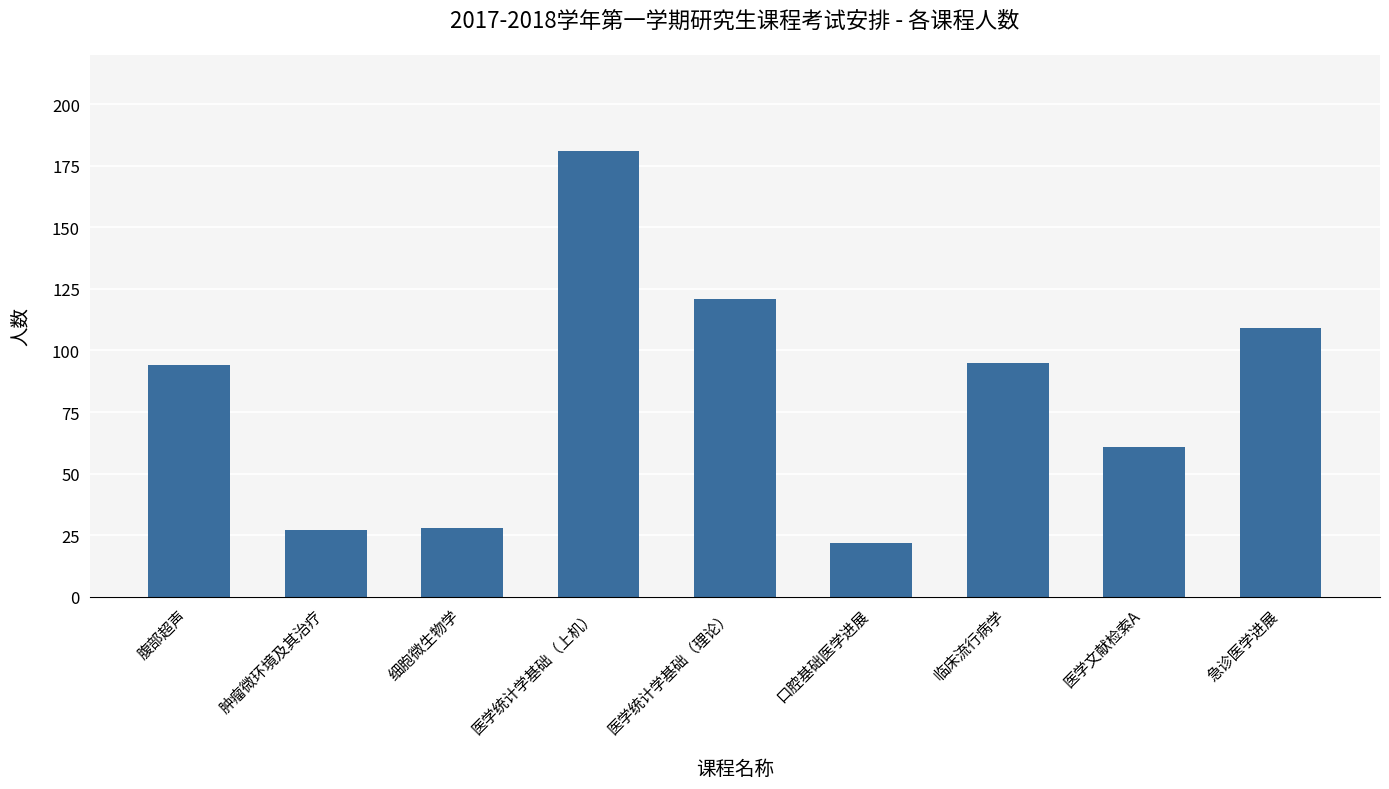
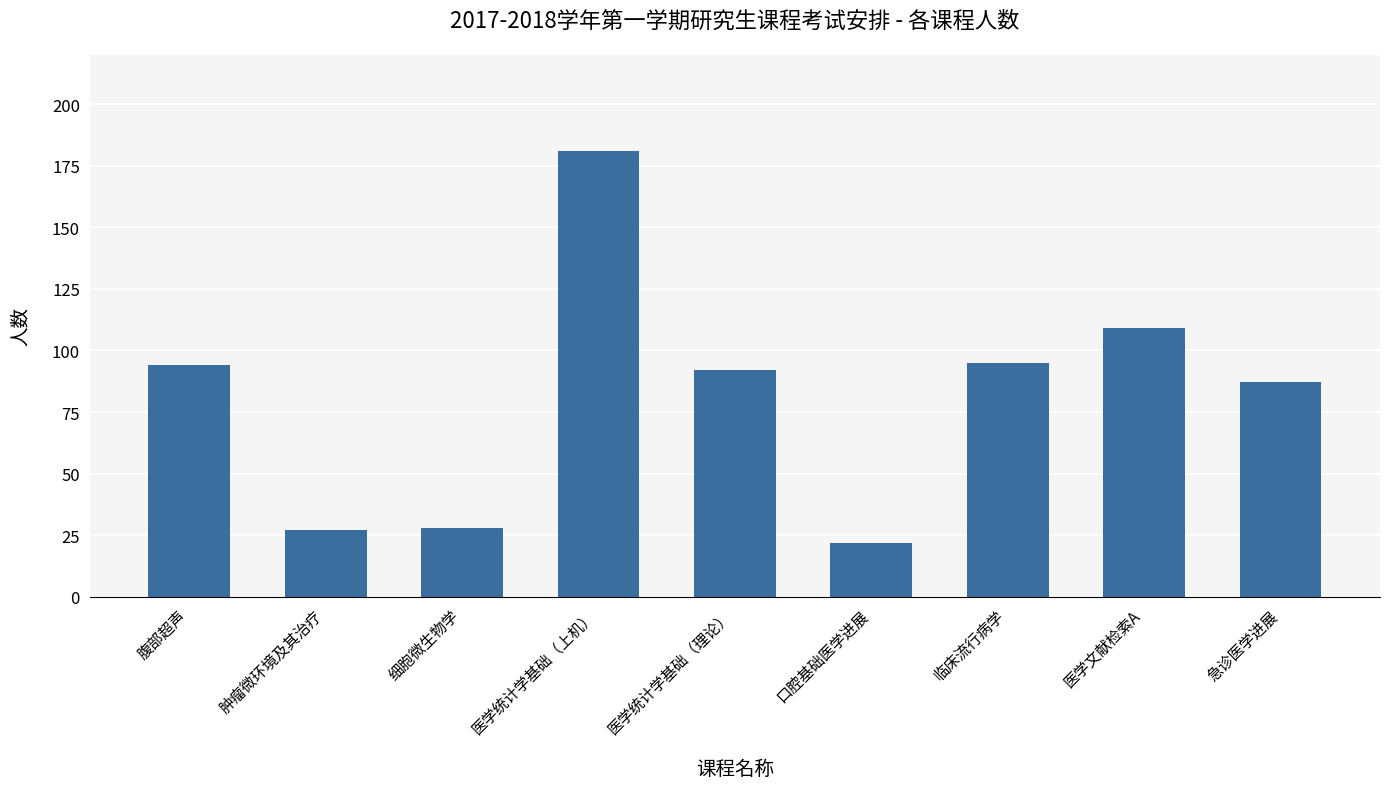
医学统计学基础（理论）: 121 -> 92
医学文献检索A: 61 -> 109
急诊医学进展: 109 -> 87
